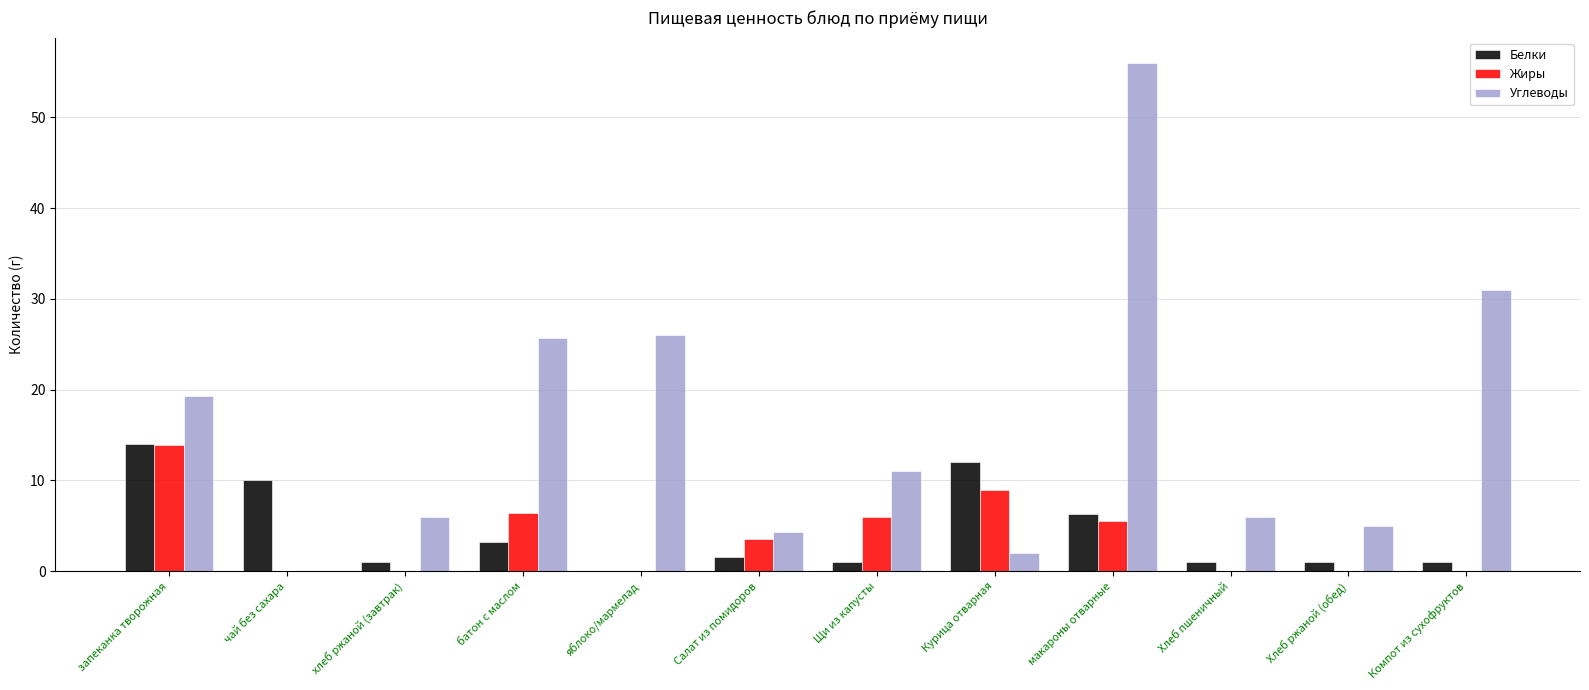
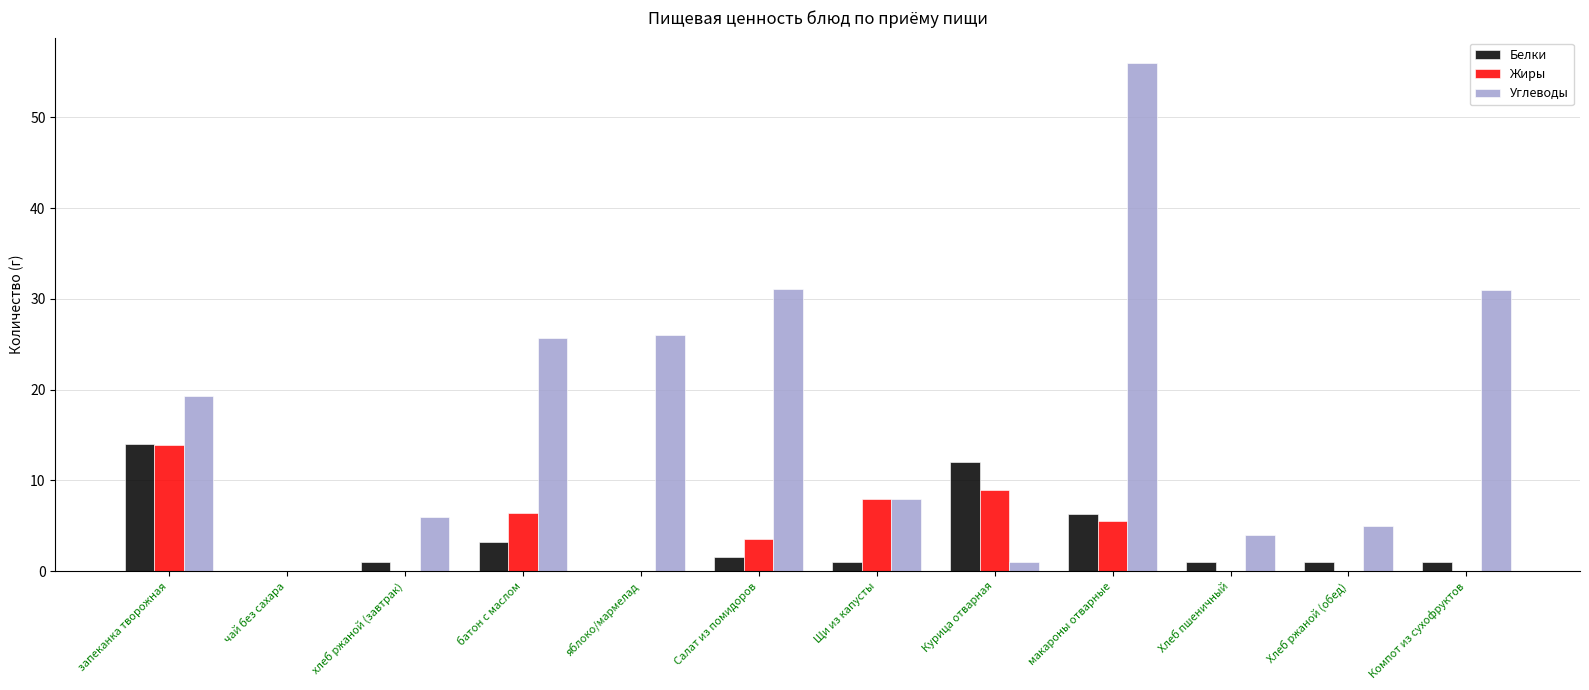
Белки, чай без сахара: 10 -> 0
Углеводы, Салат из помидоров: 4 -> 31
Жиры, Щи из капусты: 6 -> 8
Углеводы, Щи из капусты: 11 -> 8
Углеводы, Курица отварная: 2 -> 1
Углеводы, Хлеб пшеничный: 6 -> 4
